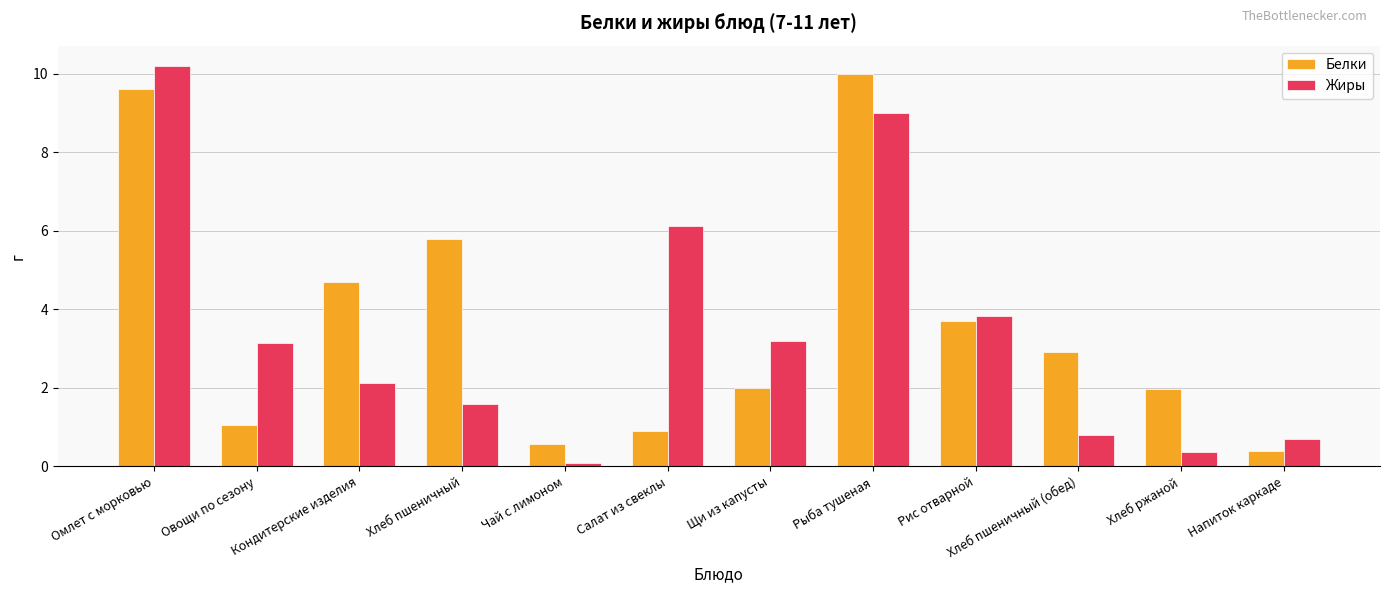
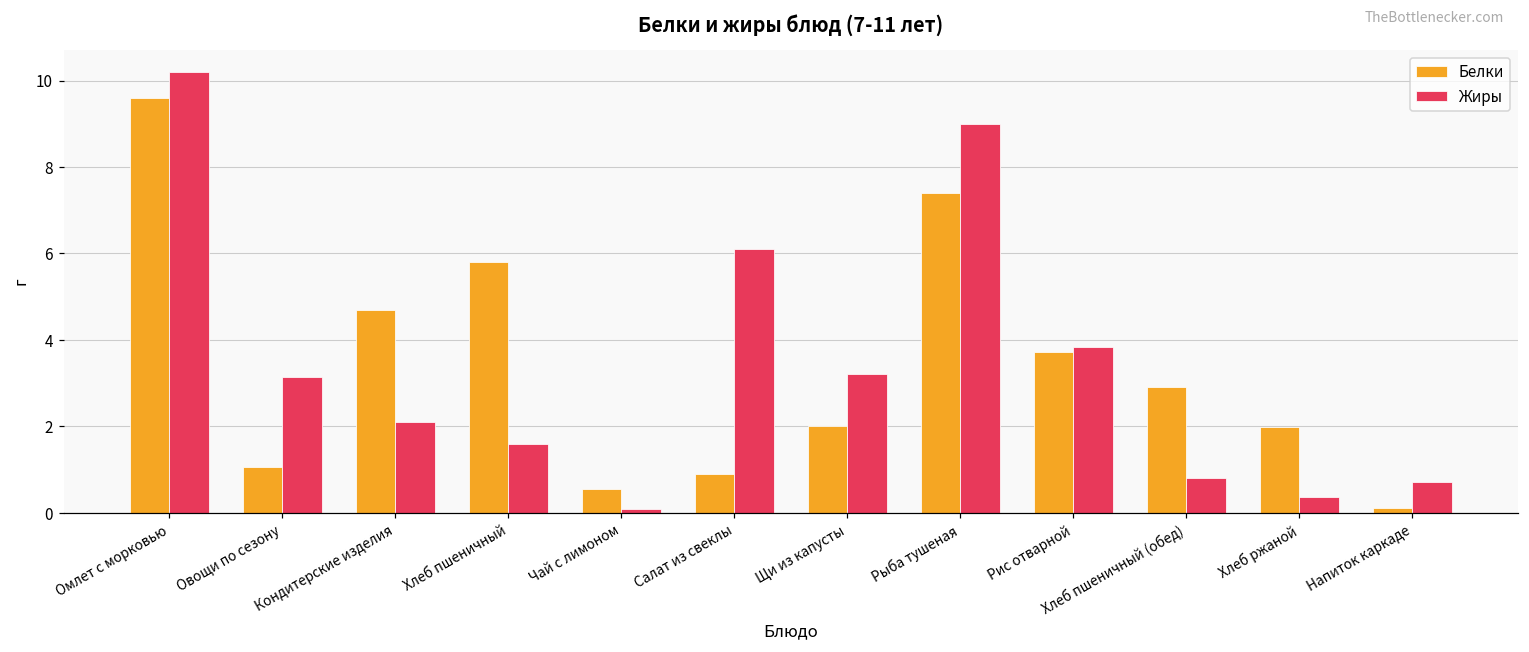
Белки, Рыба тушеная: 10.0 -> 7.4
Белки, Напиток каркаде: 0.4 -> 0.1
